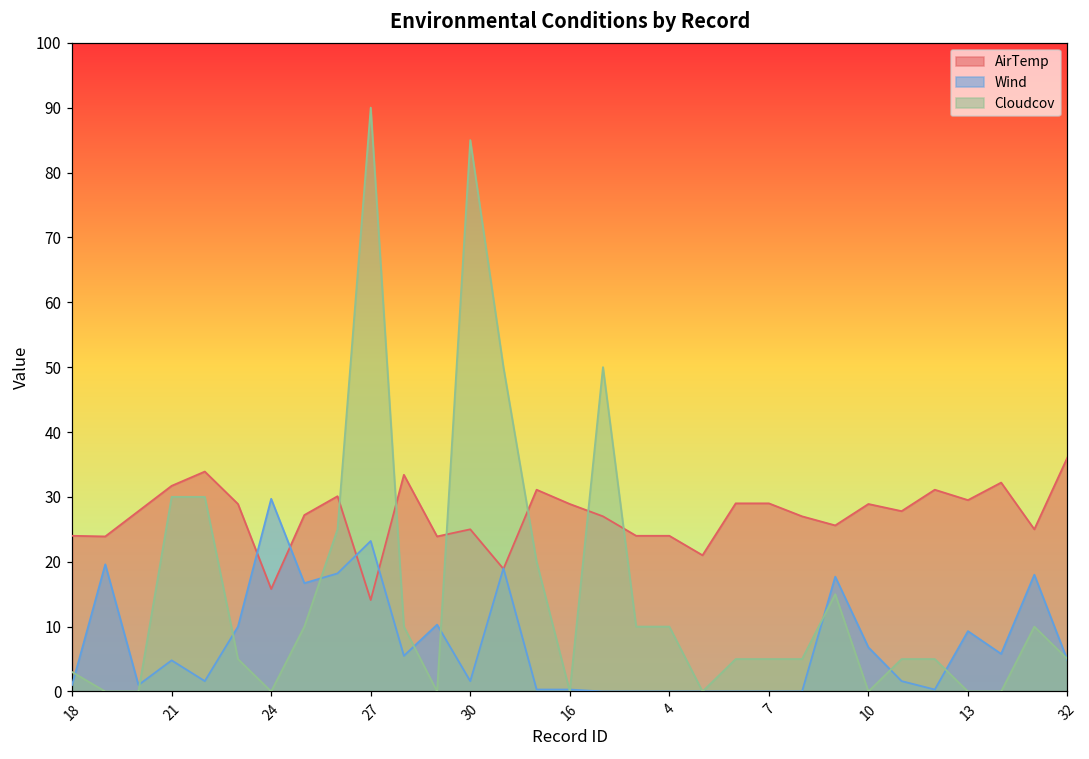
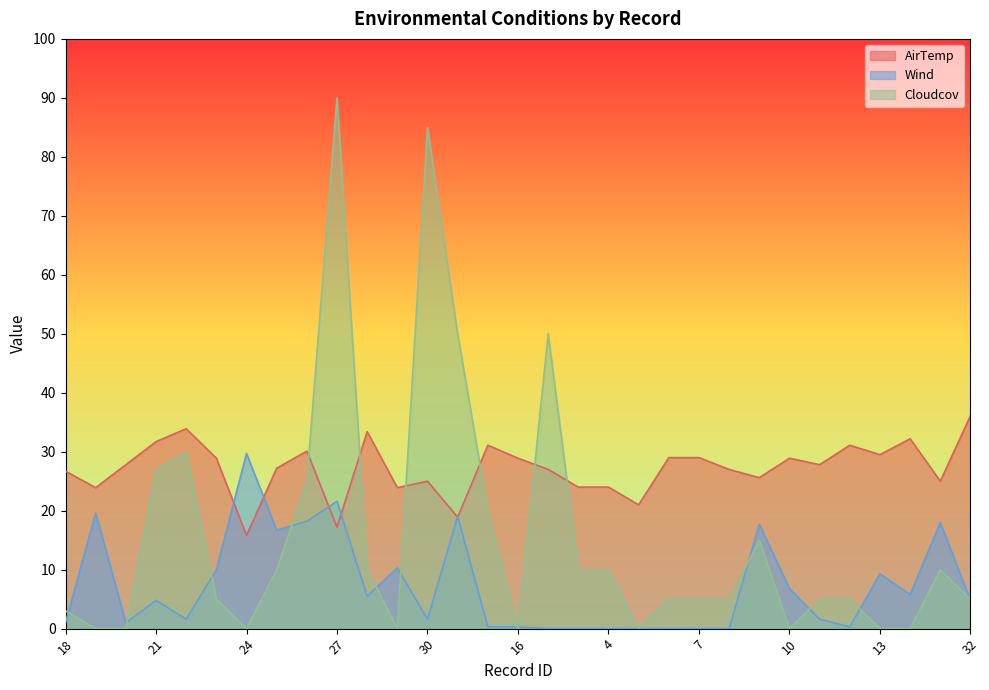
AirTemp, 18: 24 -> 27
Cloudcov, 21: 30 -> 27
AirTemp, 27: 14 -> 17
Wind, 27: 23 -> 22
